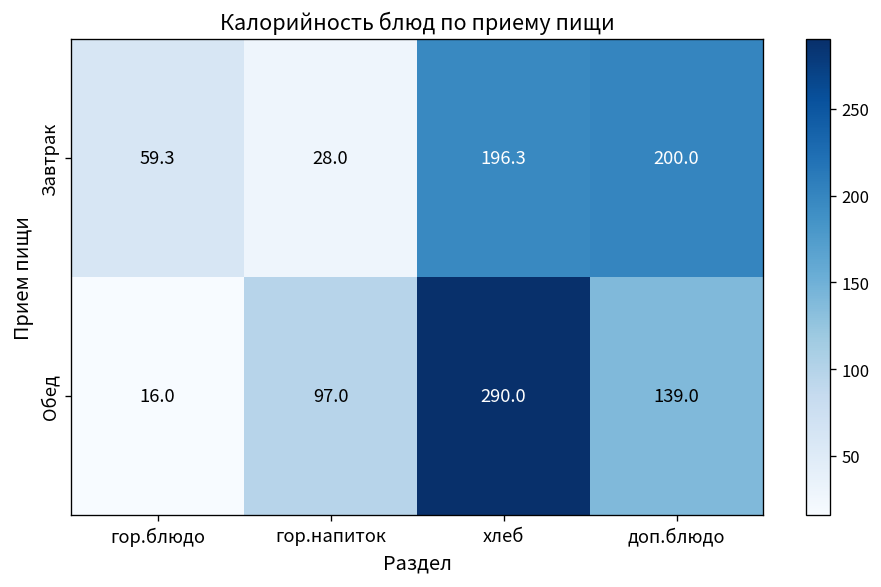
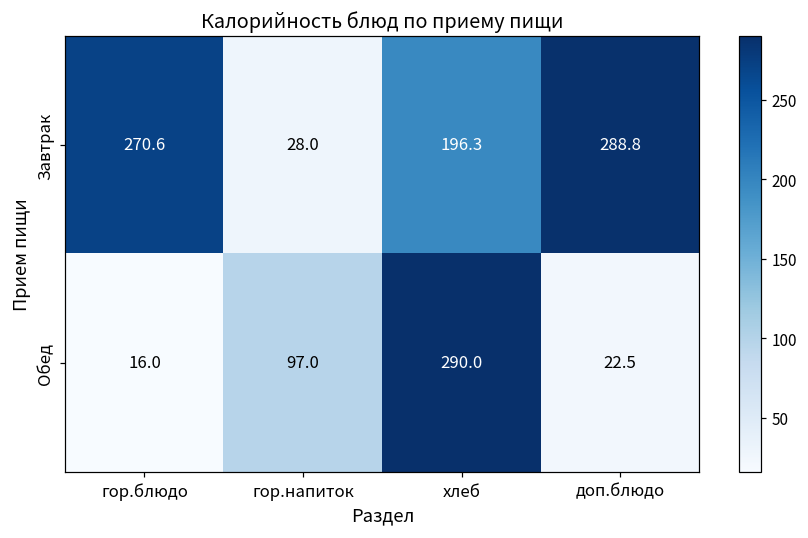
Завтрак, гор.блюдо: 59.3 -> 270.6
Завтрак, доп.блюдо: 200.0 -> 288.8
Обед, доп.блюдо: 139.0 -> 22.5
